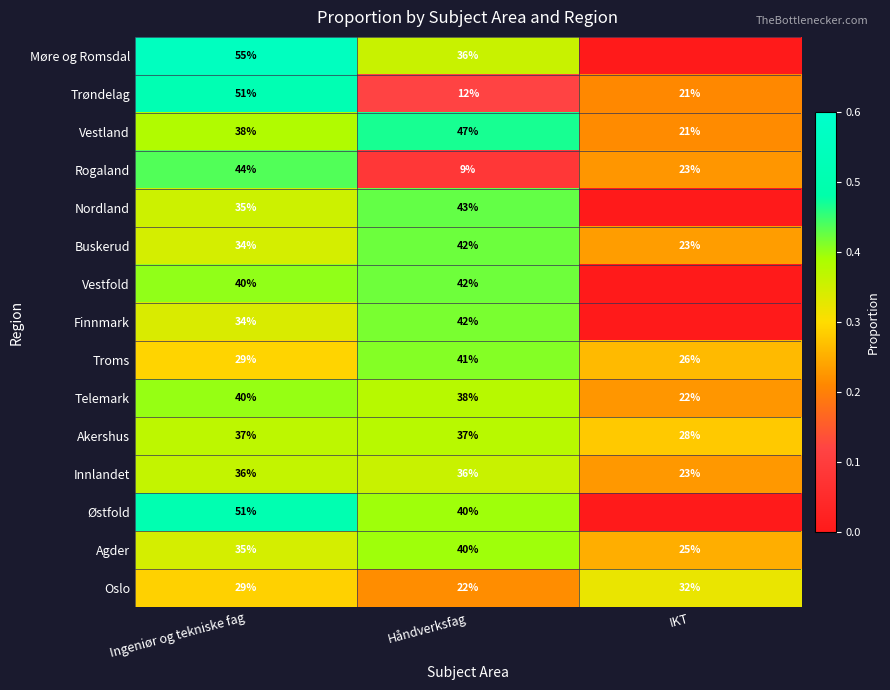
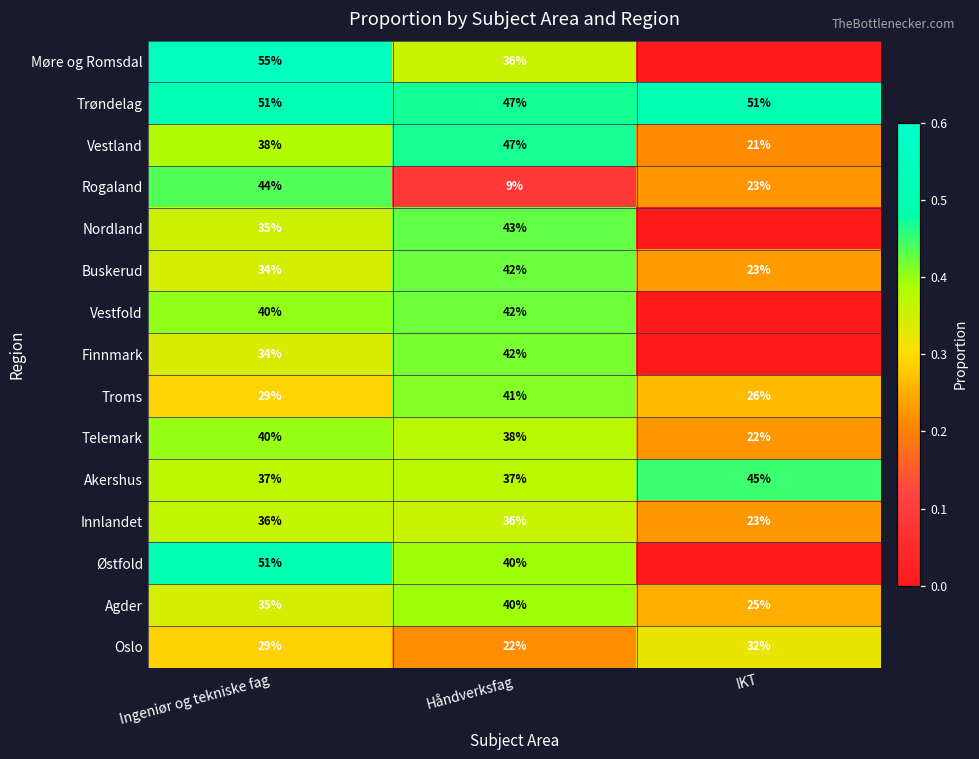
Trøndelag, Håndverksfag: 12% -> 47%
Trøndelag, IKT: 21% -> 51%
Akershus, IKT: 28% -> 45%
